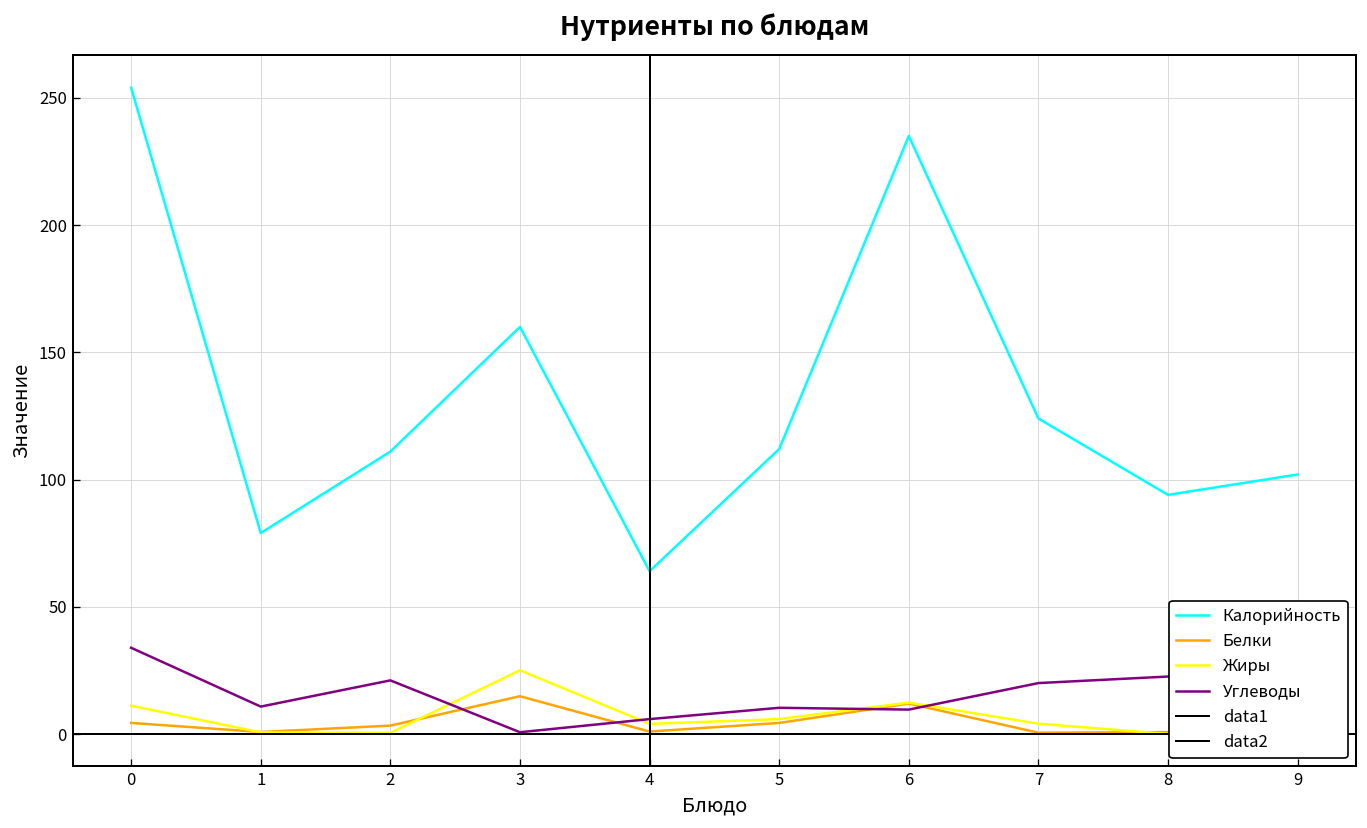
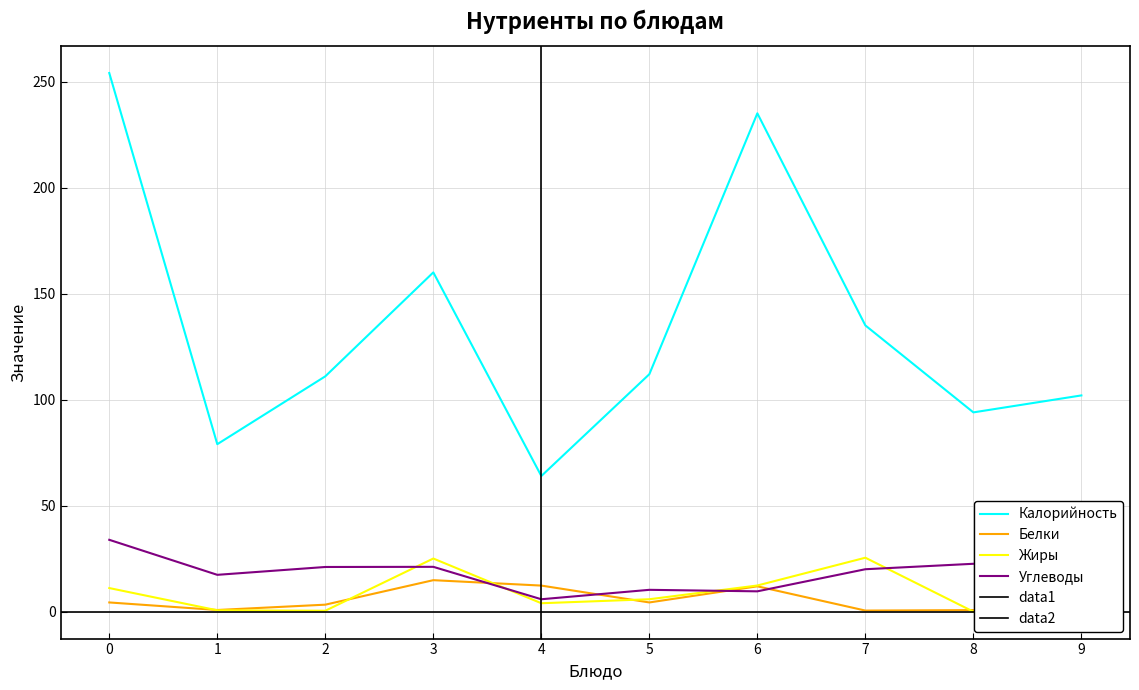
Углеводы, 1: 11 -> 17
Углеводы, 3: 1 -> 21
Белки, 4: 1 -> 12
Калорийность, 7: 124 -> 135
Жиры, 7: 4 -> 25
